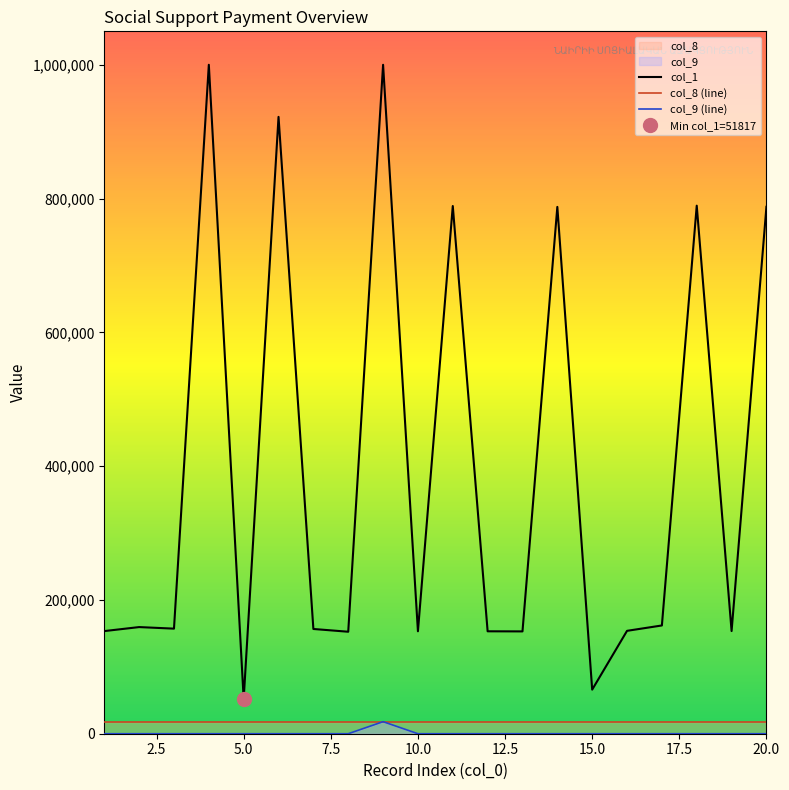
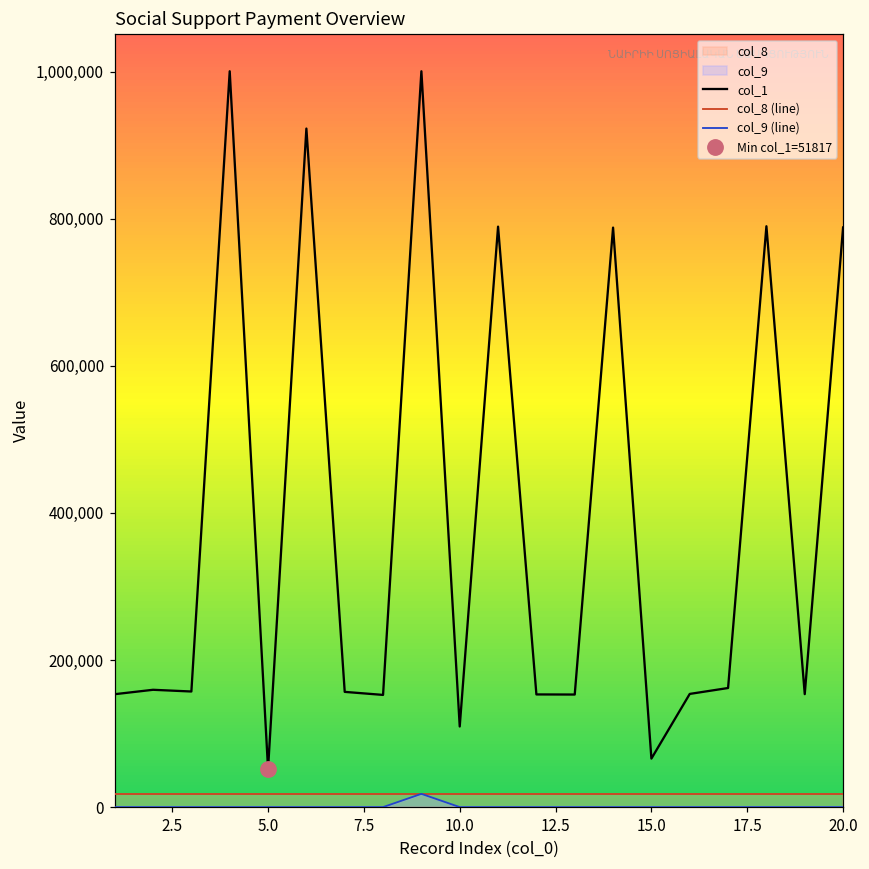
col_1, 10.0: 150,000 -> 110,000
